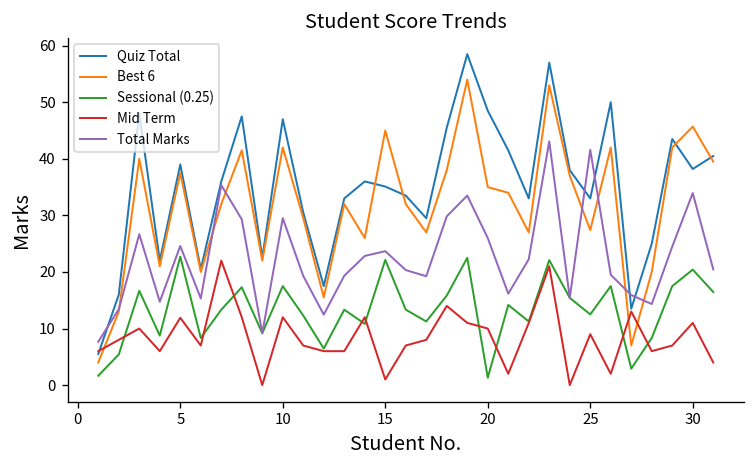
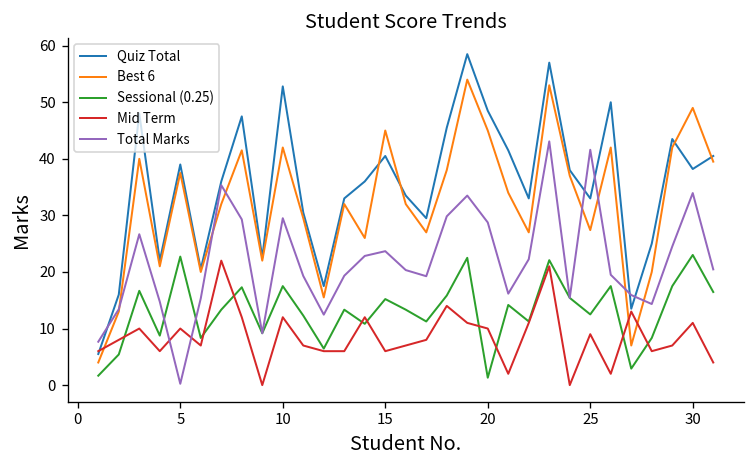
Mid Term, 5: 12 -> 10
Total Marks, 5: 25 -> 0
Quiz Total, 10: 47 -> 53
Quiz Total, 15: 35 -> 41
Sessional (0.25), 15: 22 -> 15
Mid Term, 15: 1 -> 6
Best 6, 20: 35 -> 45
Total Marks, 20: 26 -> 29
Best 6, 30: 46 -> 49
Sessional (0.25), 30: 20 -> 23
